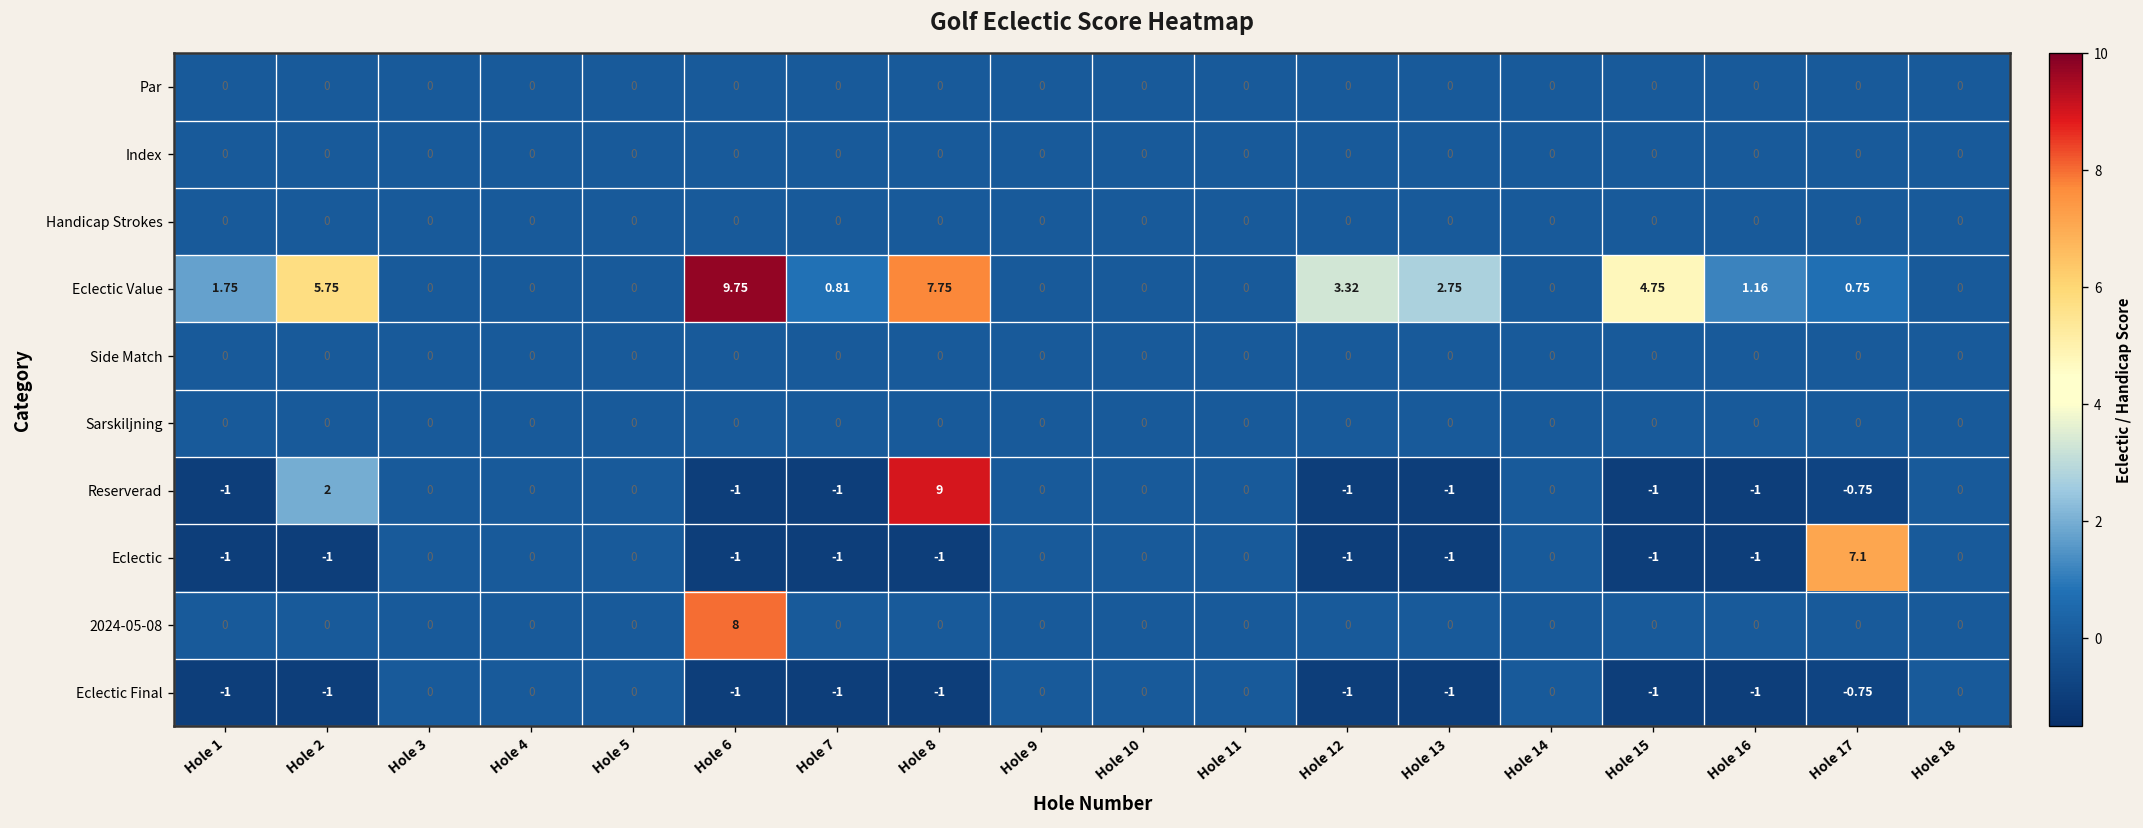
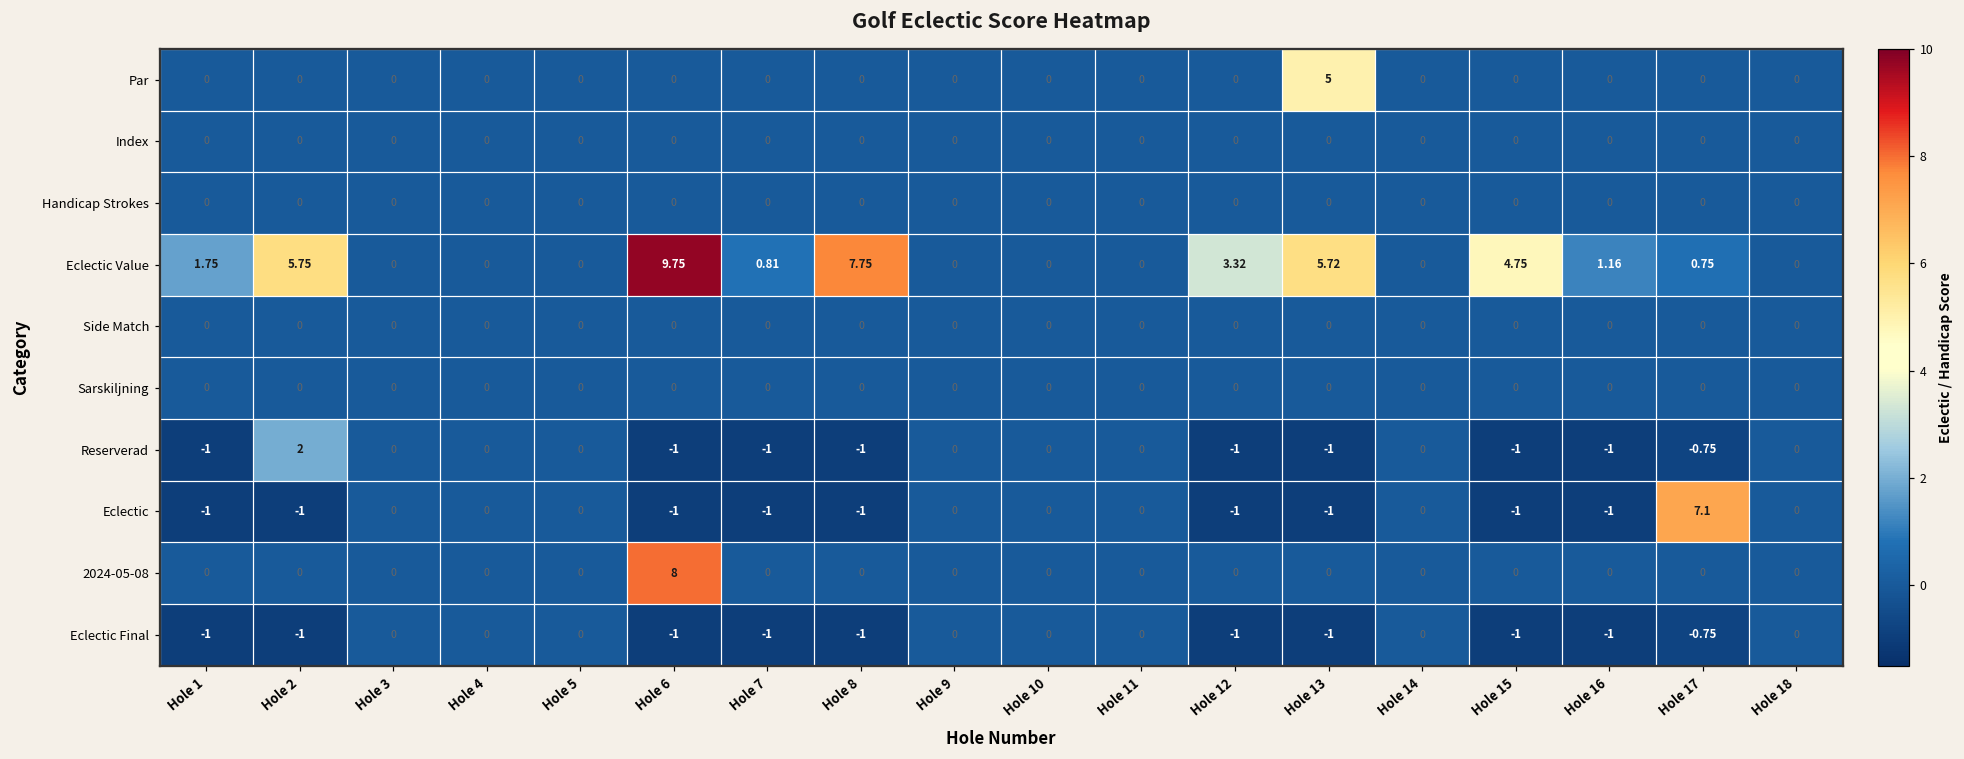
Par, Hole 13: 0 -> 5
Eclectic Value, Hole 13: 2.75 -> 5.72
Reserverad, Hole 8: 9 -> -1
